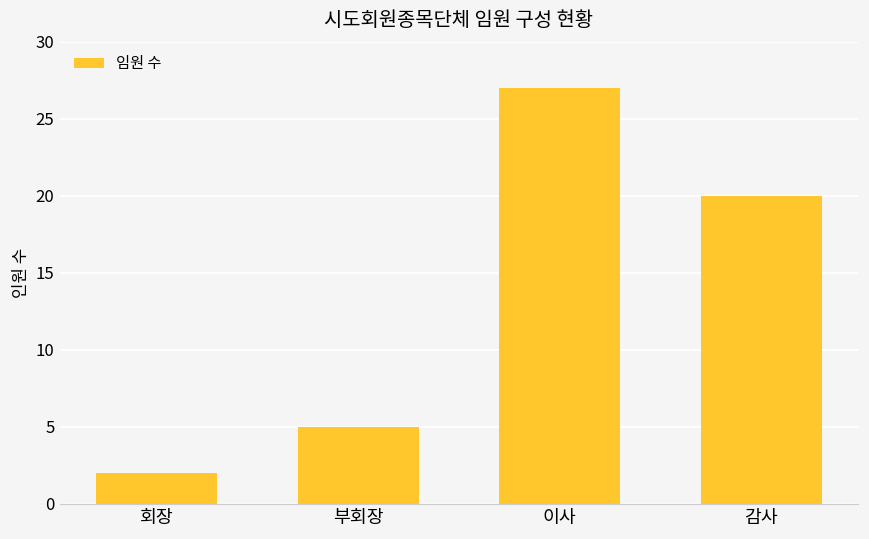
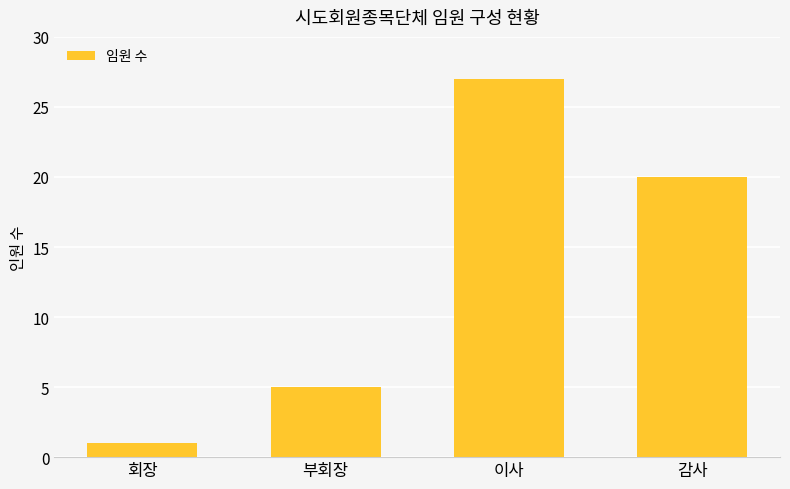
회장: 2 -> 1
